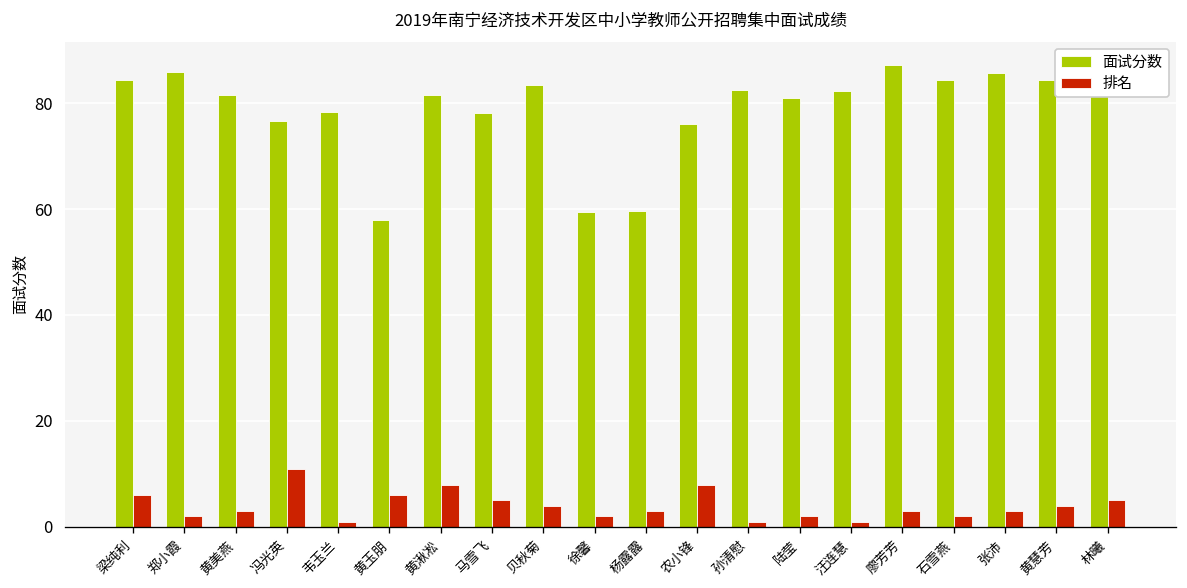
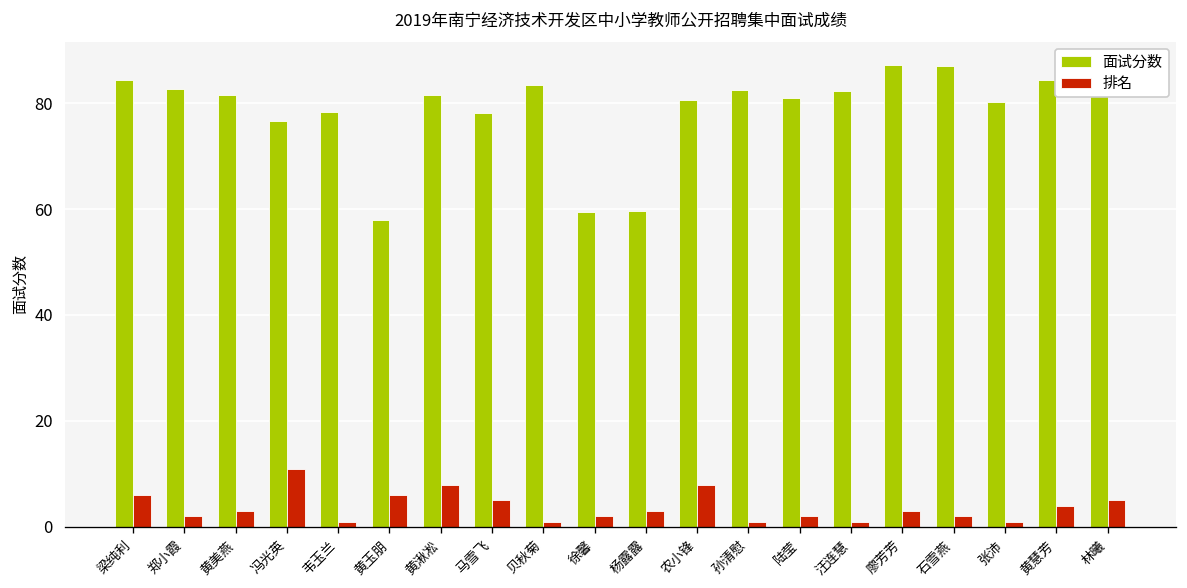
面试分数, 郑小霞: 86 -> 83
排名, 贝秋菊: 4 -> 1
面试分数, 农小锋: 76 -> 81
面试分数, 石雪燕: 84 -> 87
面试分数, 张沛: 86 -> 80
排名, 张沛: 3 -> 1
